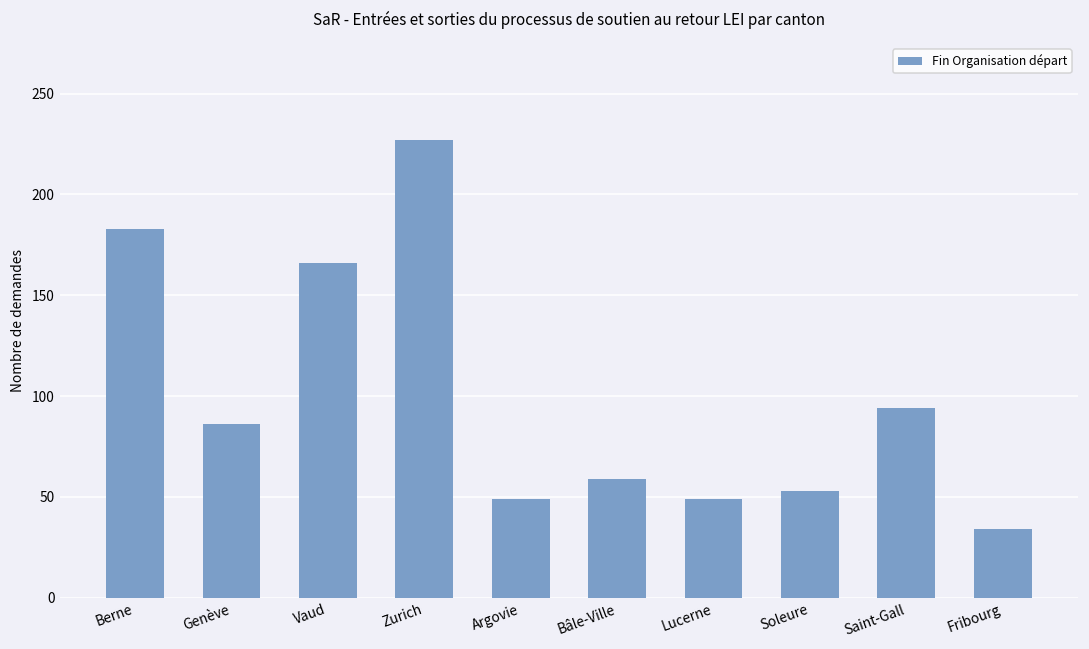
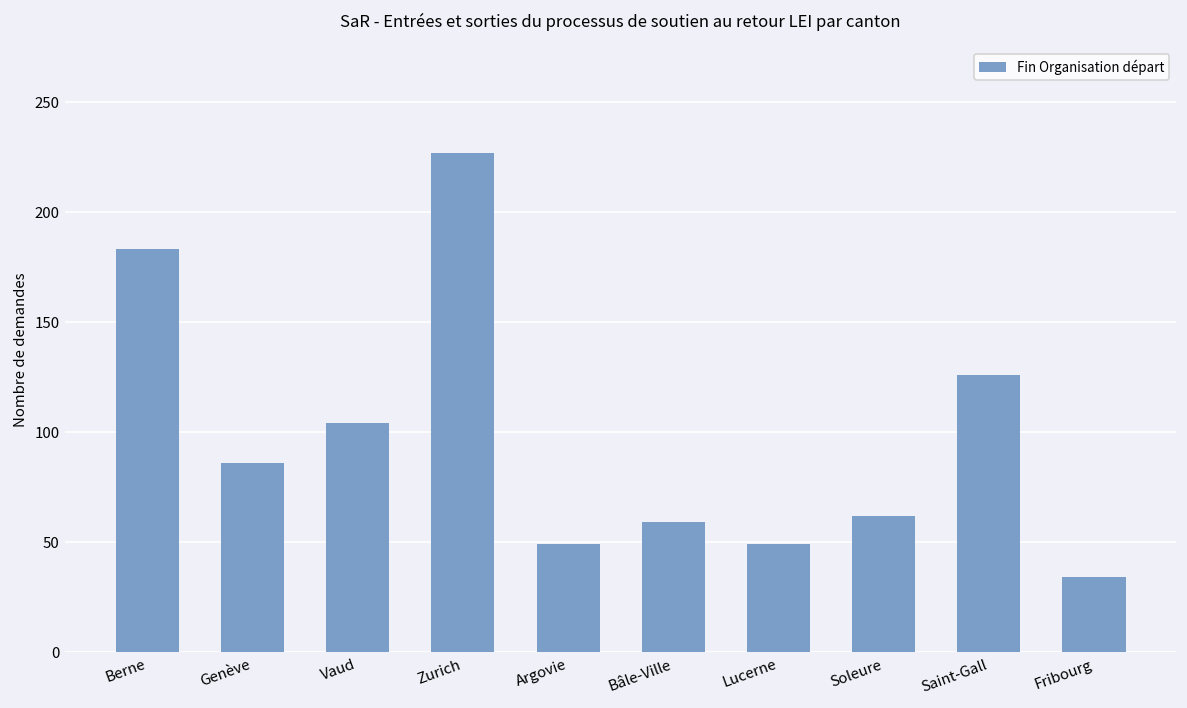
Vaud: 166 -> 104
Soleure: 53 -> 62
Saint-Gall: 94 -> 126
